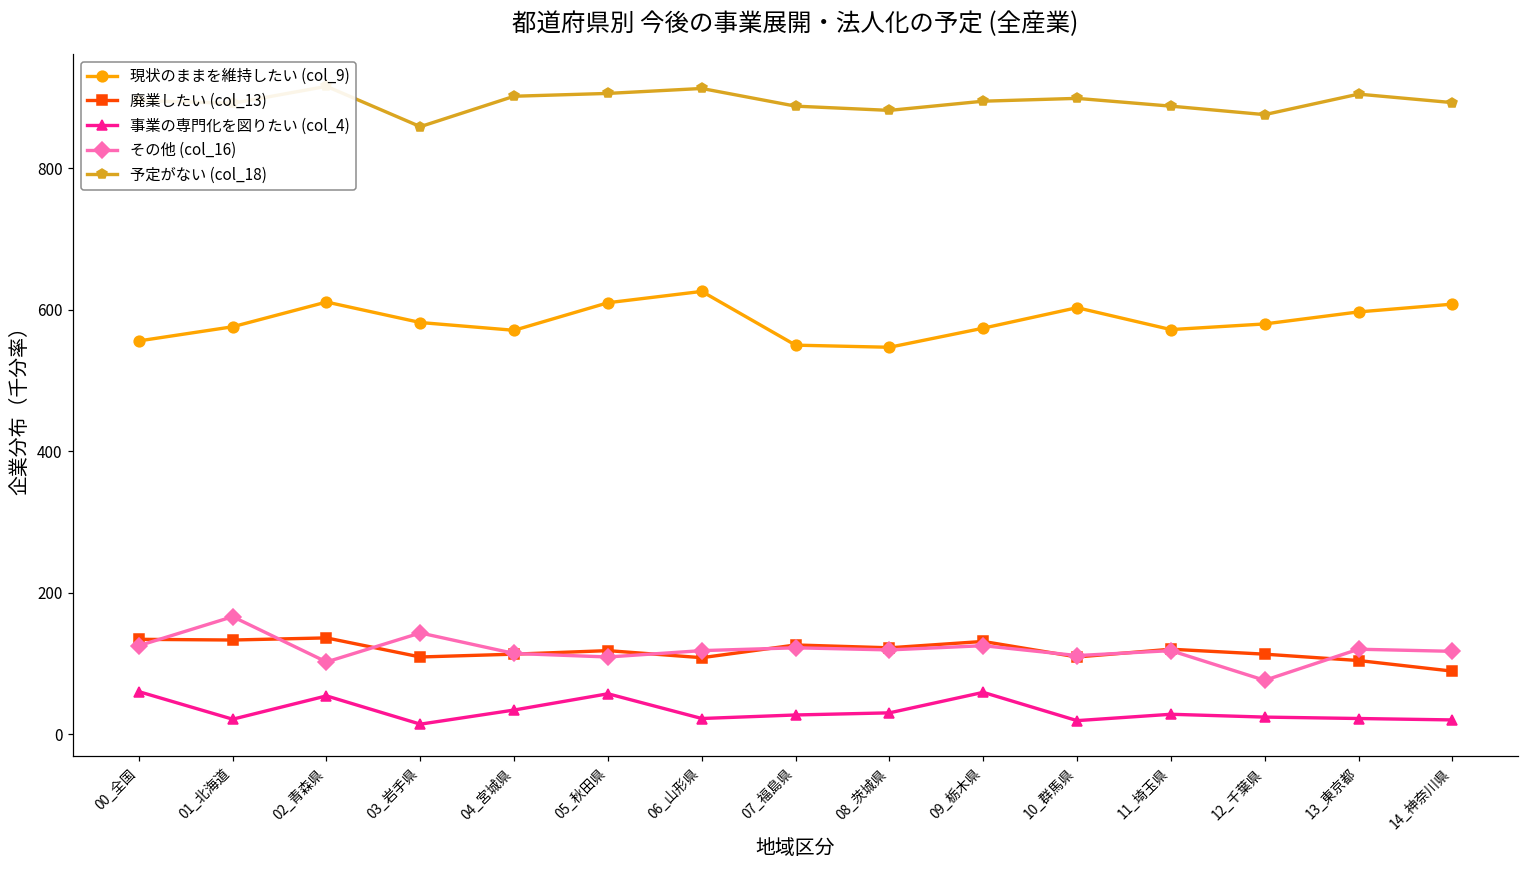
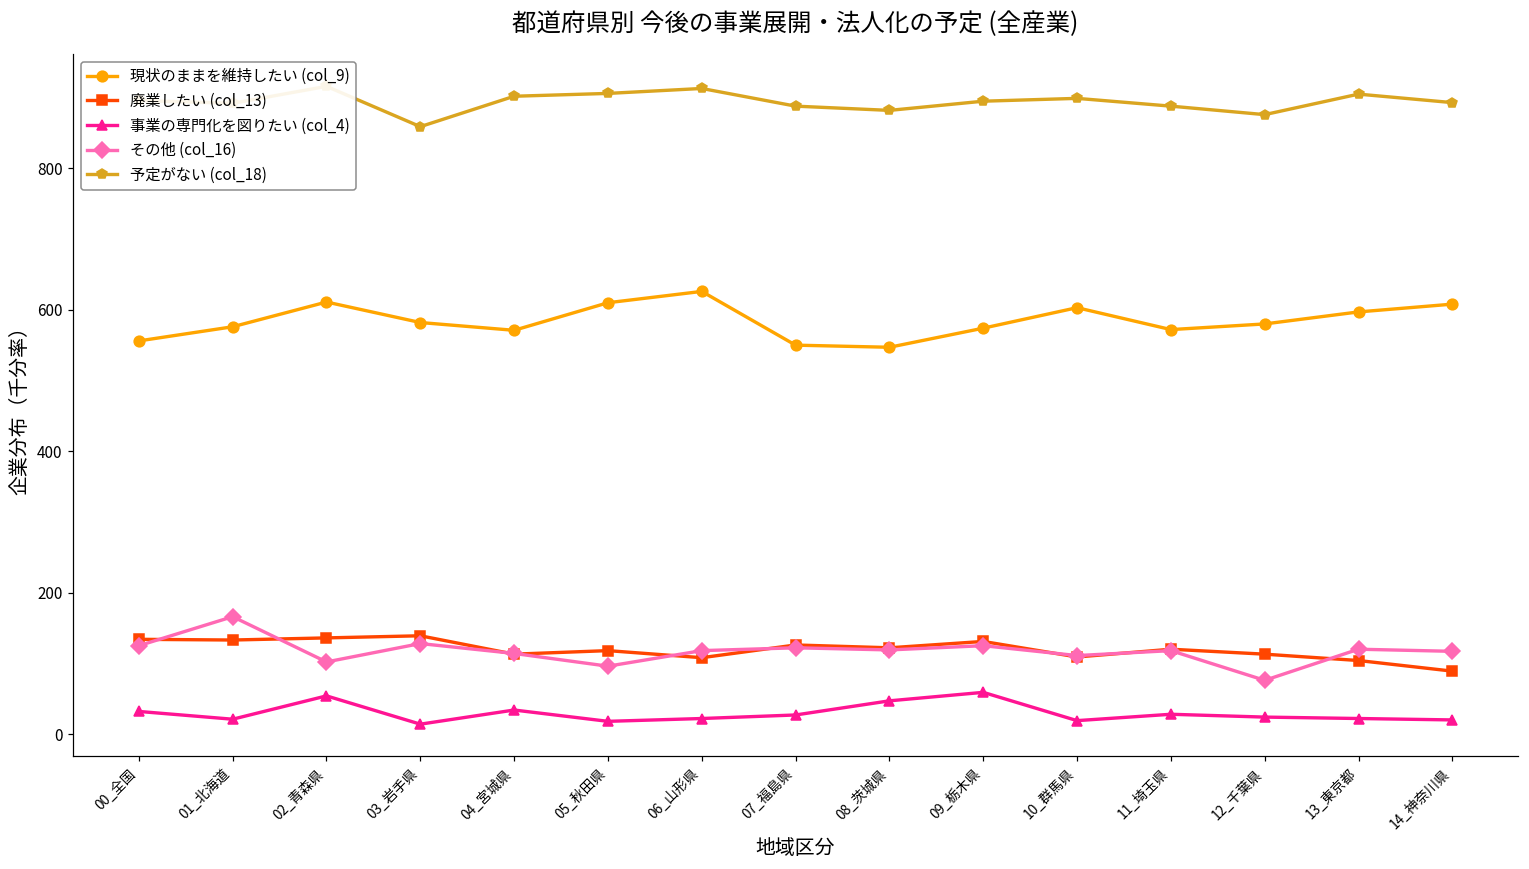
事業の専門化を図りたい (col_4), 00_全国: 60 -> 30
廃業したい (col_13), 03_岩手県: 110 -> 140
その他 (col_16), 03_岩手県: 140 -> 130
事業の専門化を図りたい (col_4), 05_秋田県: 60 -> 20
その他 (col_16), 05_秋田県: 110 -> 100
事業の専門化を図りたい (col_4), 08_茨城県: 30 -> 50
